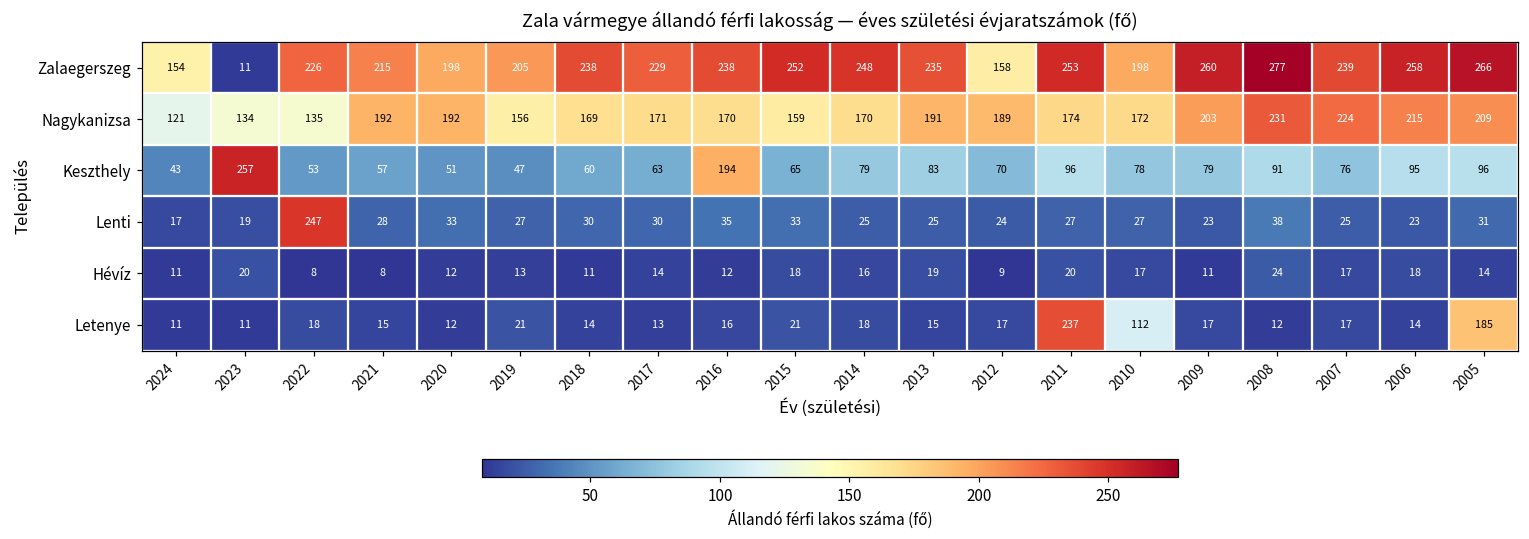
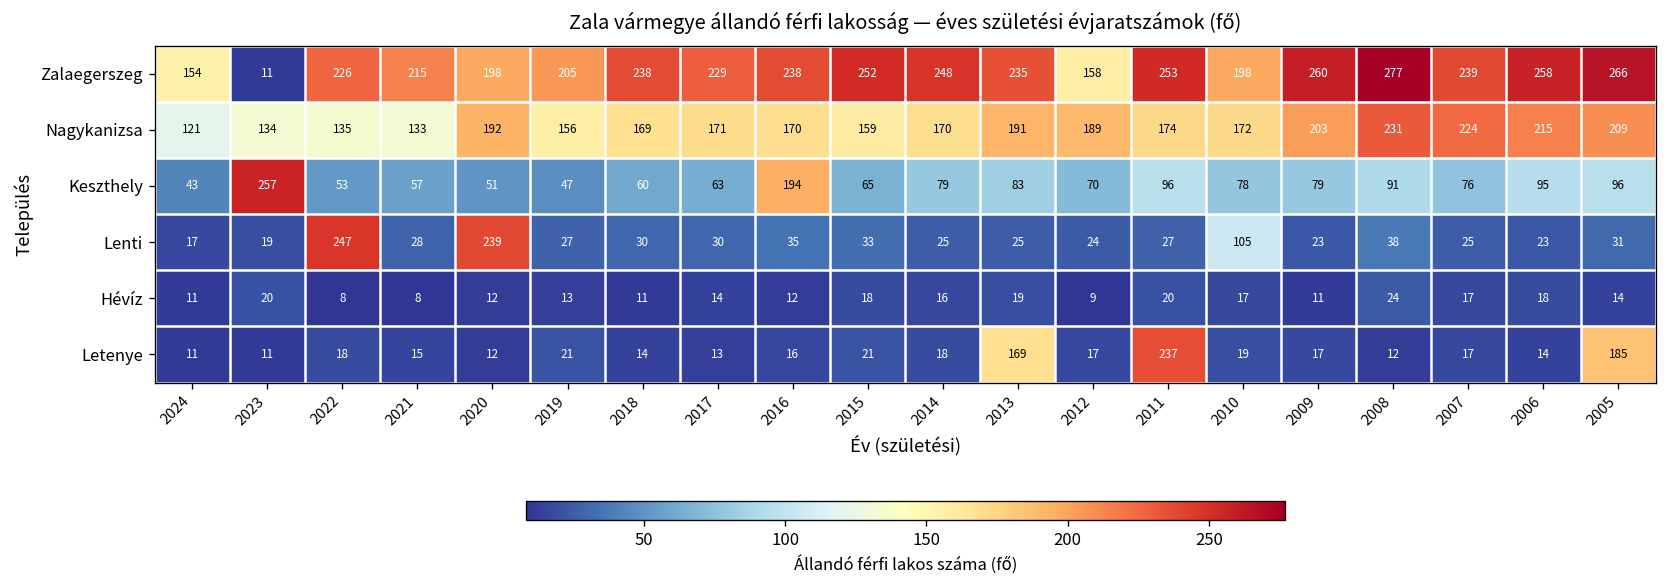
Nagykanizsa, 2021: 192 -> 133
Lenti, 2020: 33 -> 239
Lenti, 2010: 27 -> 105
Letenye, 2013: 15 -> 169
Letenye, 2010: 112 -> 19
